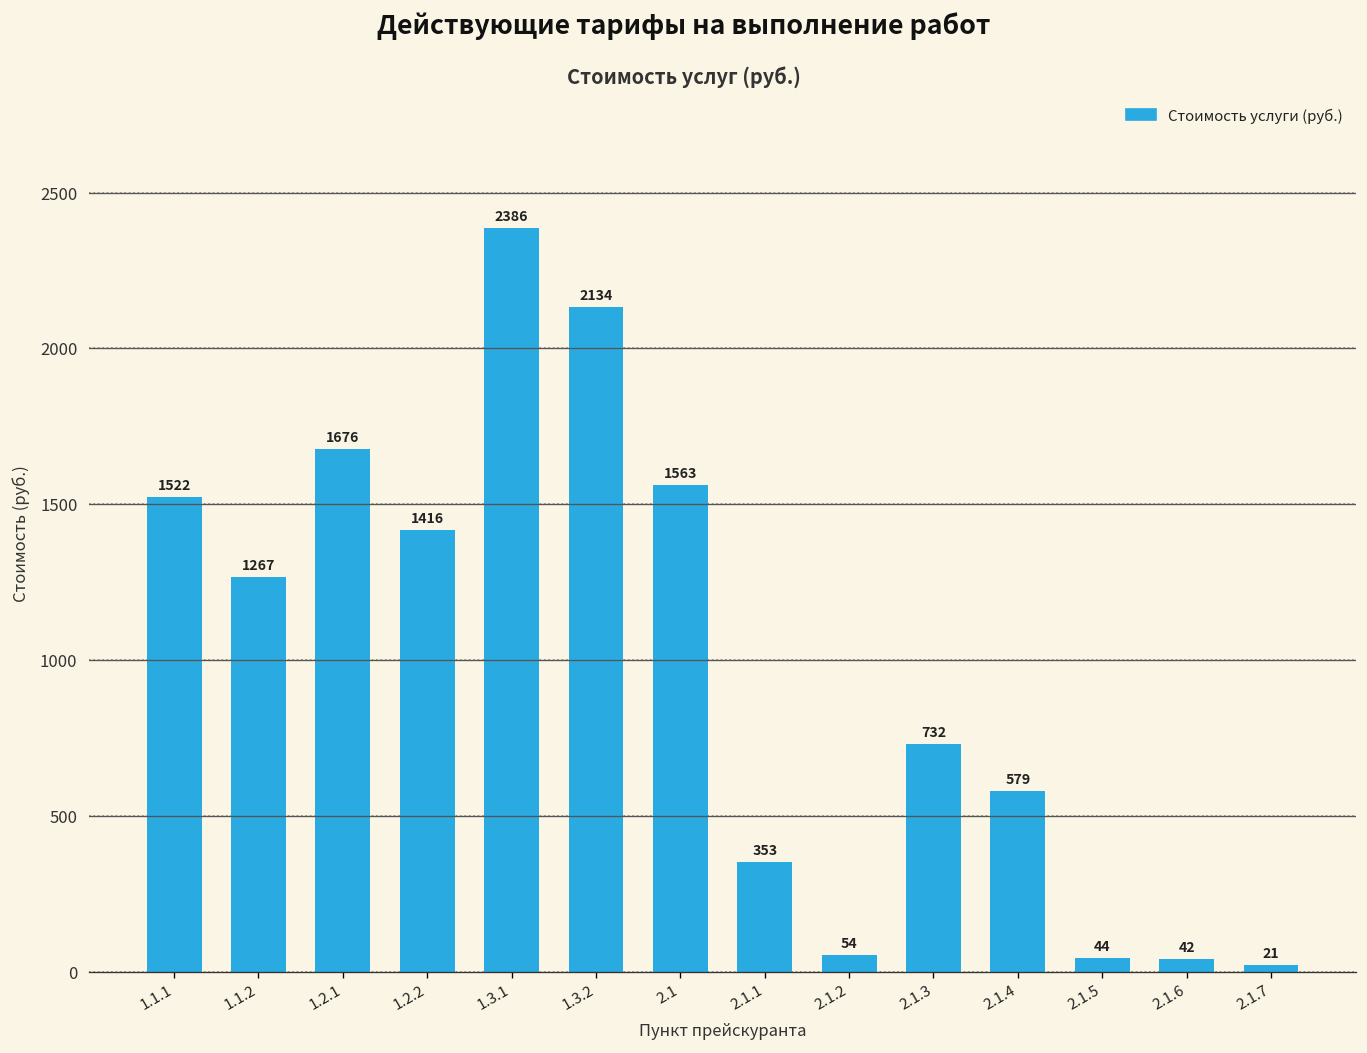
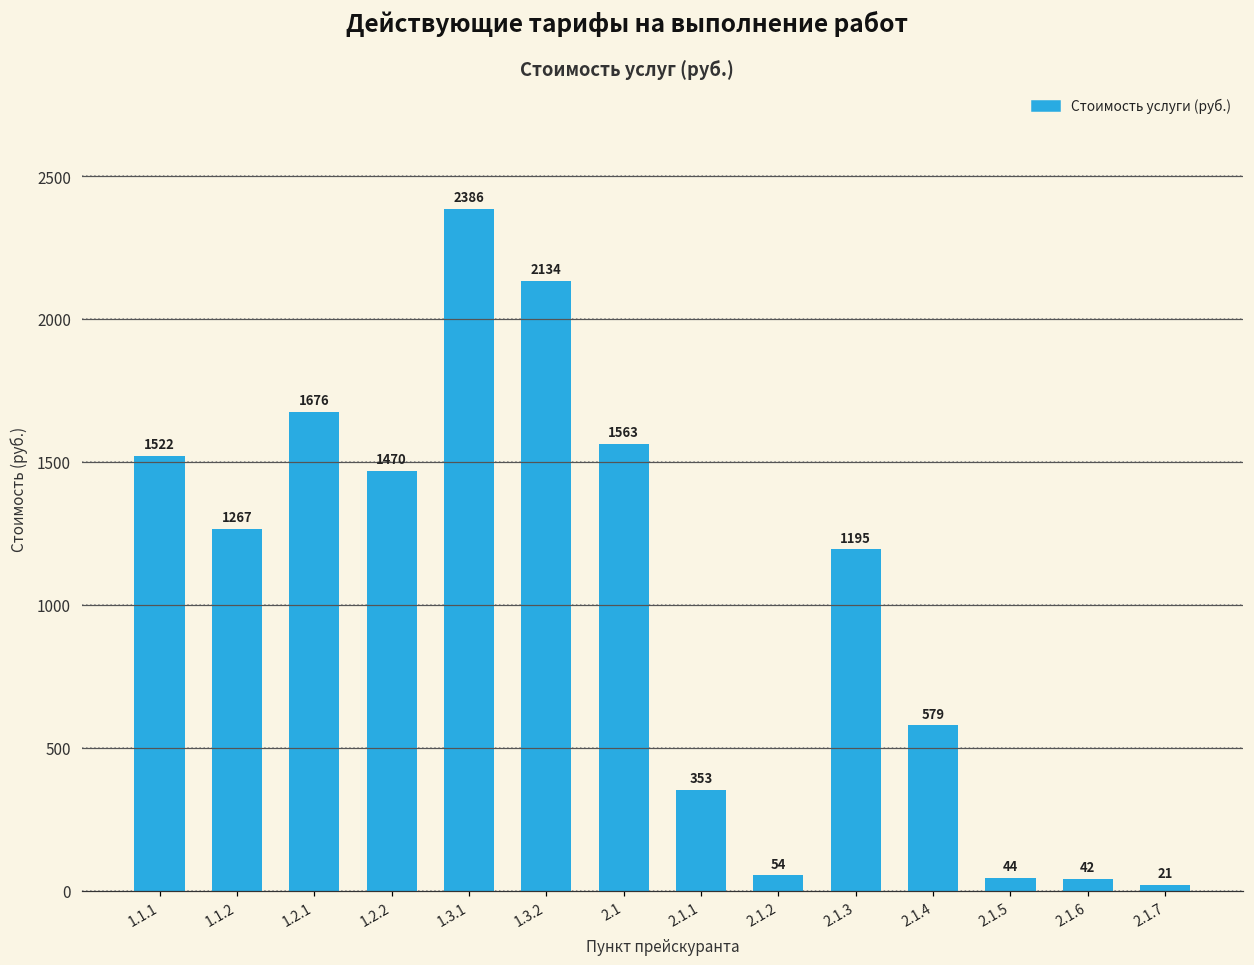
1.2.2: 1416 -> 1470
2.1.3: 732 -> 1195
